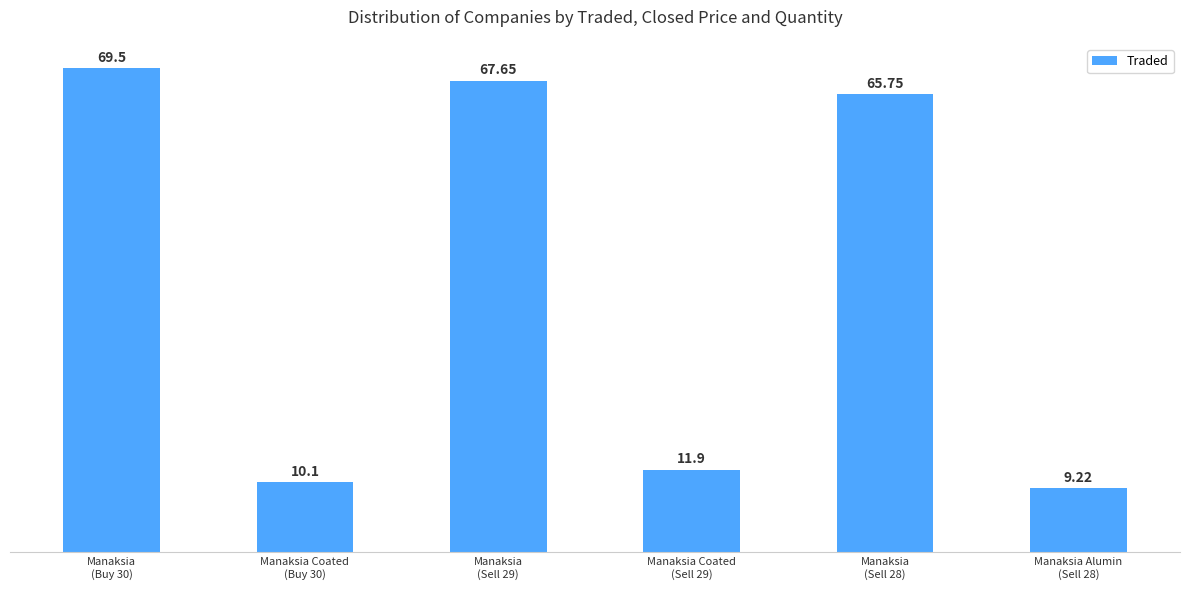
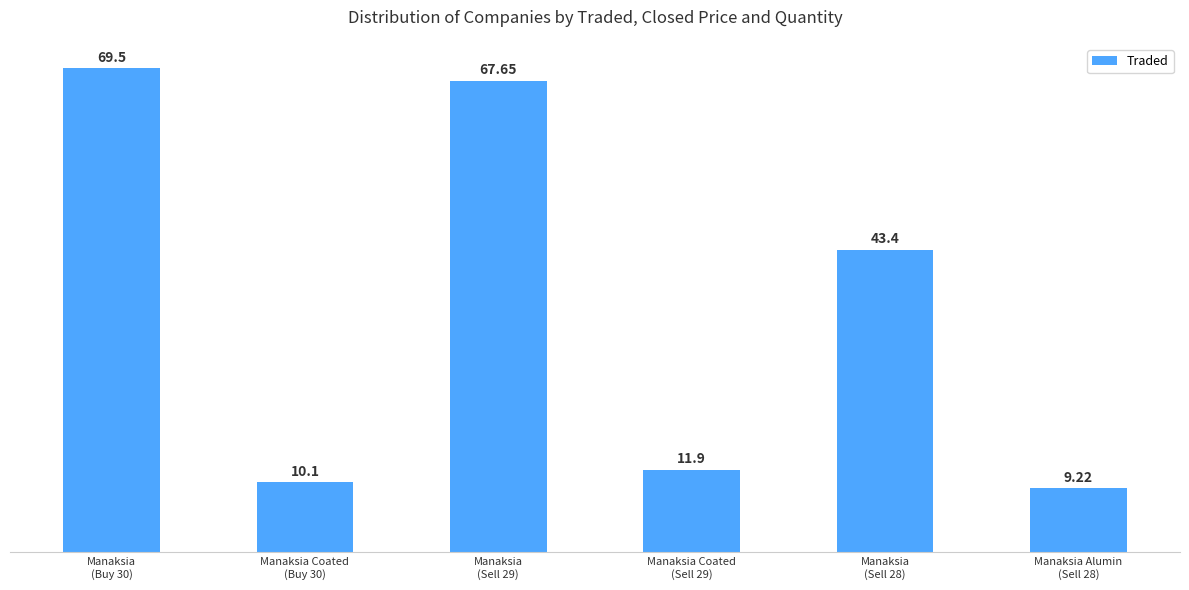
Manaksia (Sell 28): 65.75 -> 43.4
